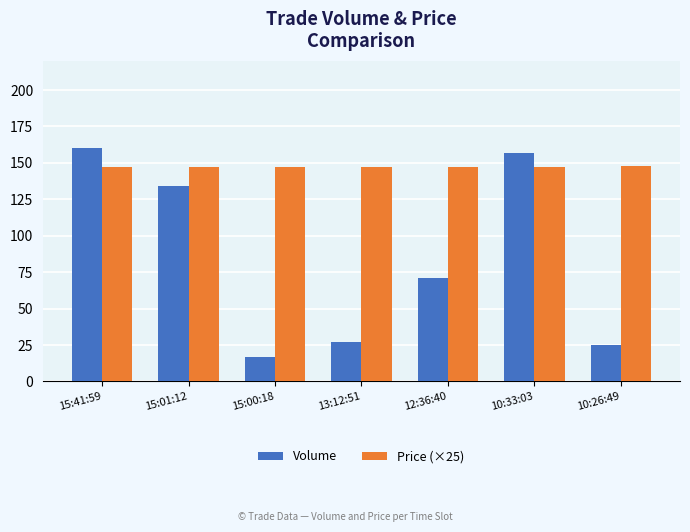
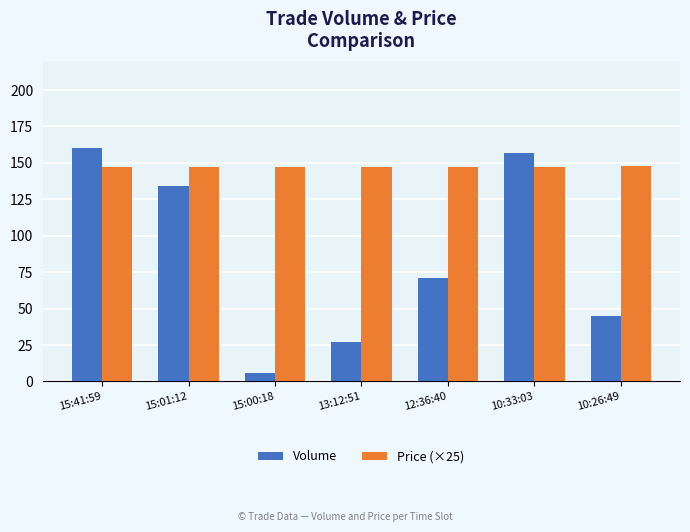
Volume, 15:00:18: 17 -> 6
Volume, 10:26:49: 25 -> 45
